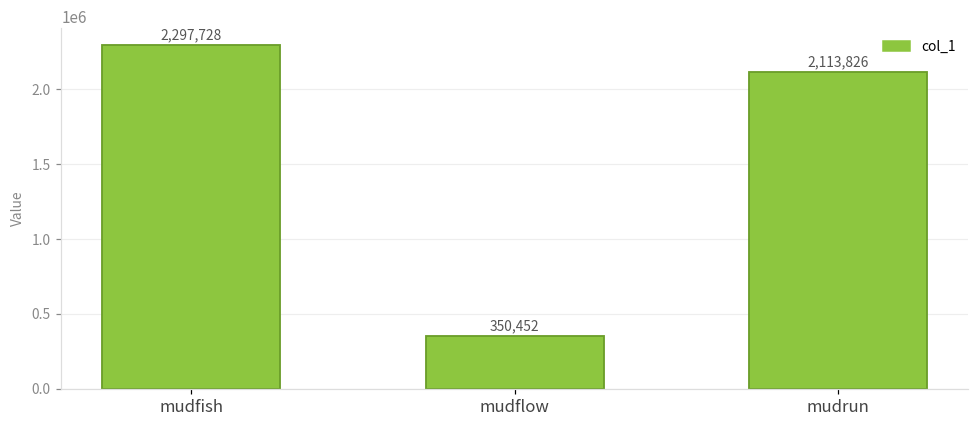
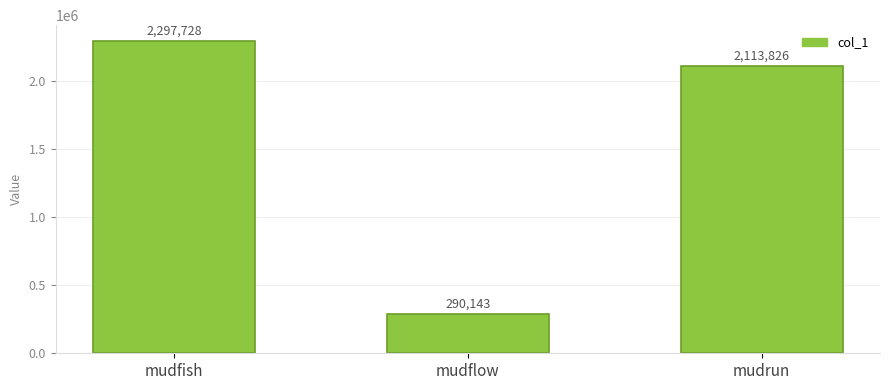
mudflow: 350,452 -> 290,143
